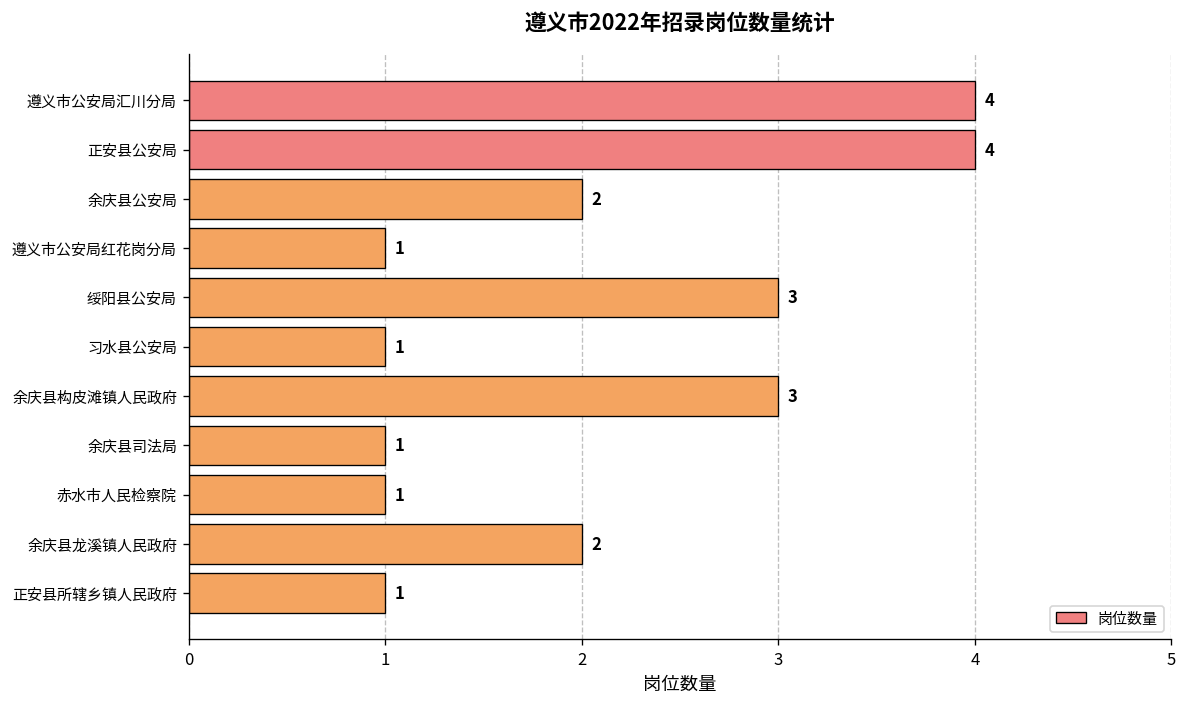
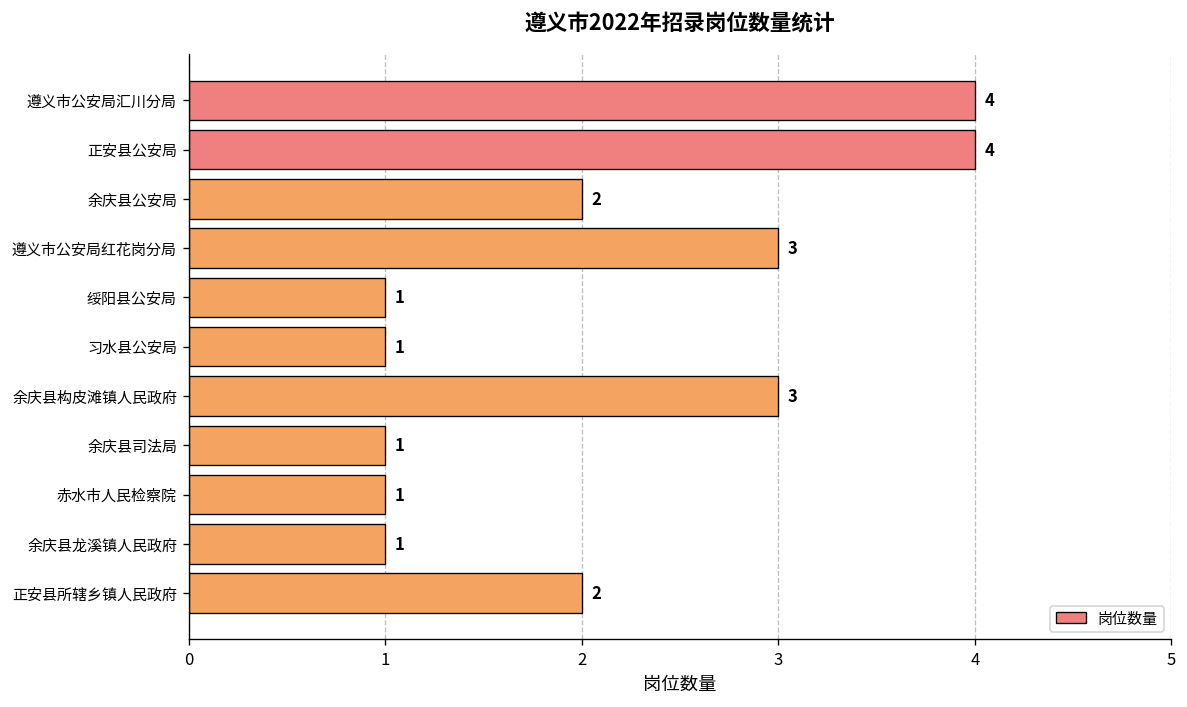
遵义市公安局红花岗分局: 1 -> 3
绥阳县公安局: 3 -> 1
余庆县龙溪镇人民政府: 2 -> 1
正安县所辖乡镇人民政府: 1 -> 2
